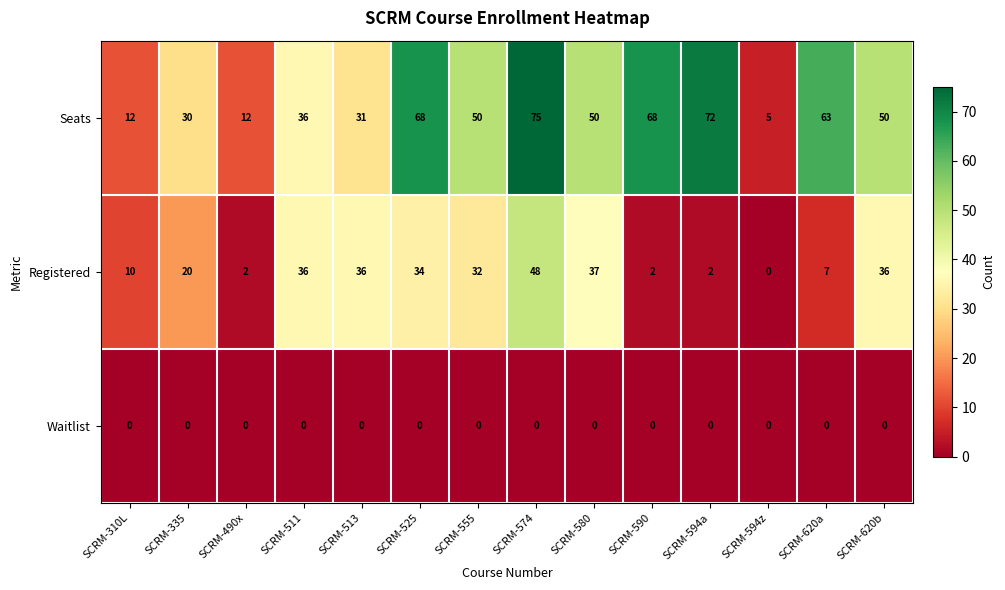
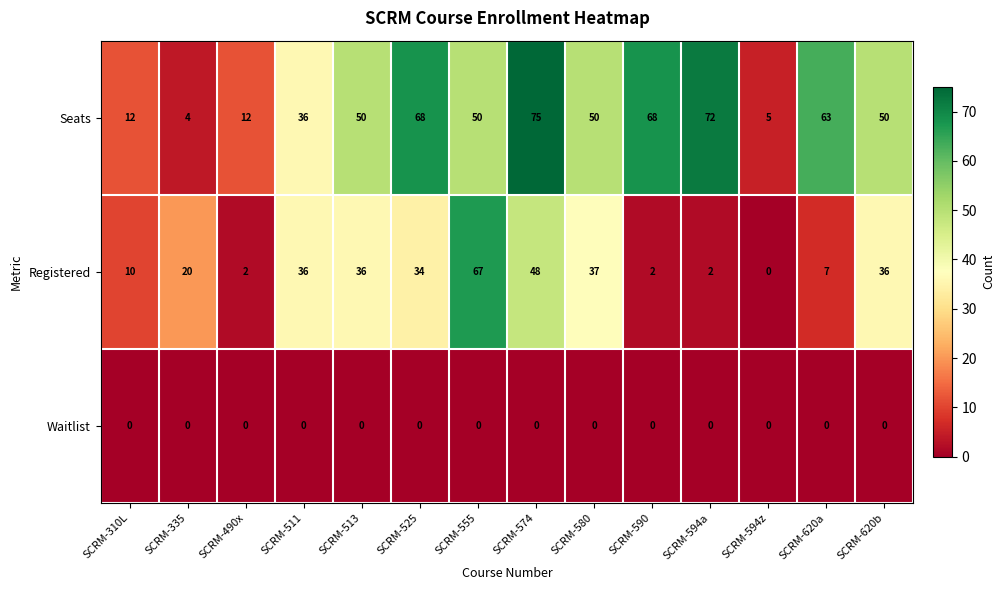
Seats, SCRM-335: 30 -> 4
Seats, SCRM-513: 31 -> 50
Registered, SCRM-555: 32 -> 67
